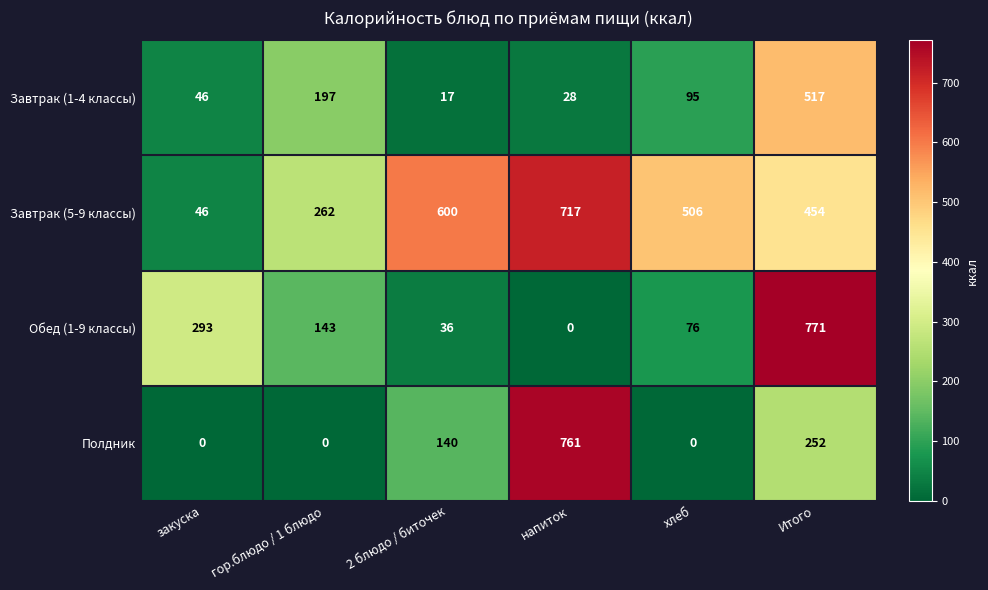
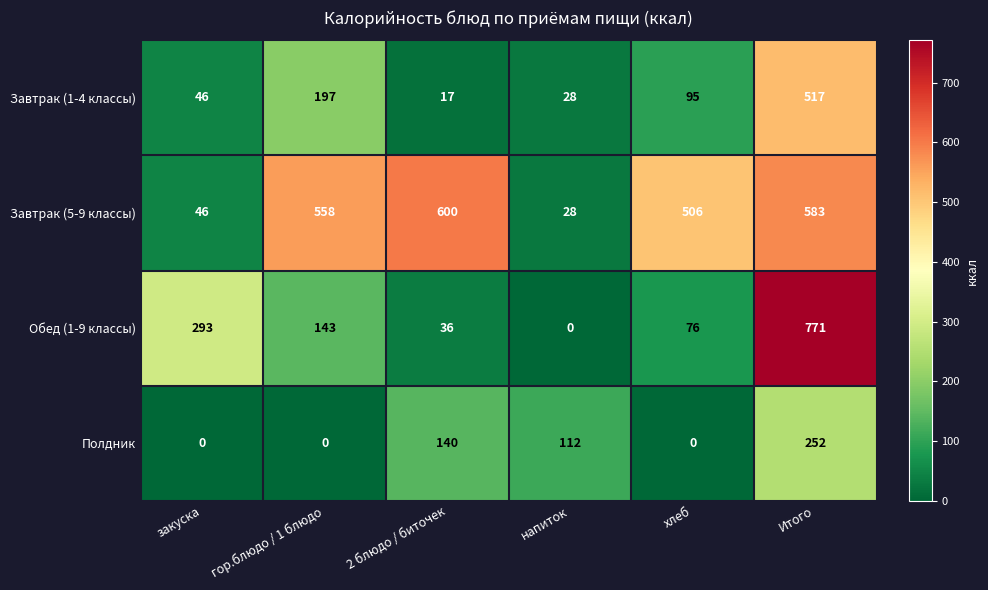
Завтрак (5-9 классы), гор.блюдо / 1 блюдо: 262 -> 558
Завтрак (5-9 классы), напиток: 717 -> 28
Завтрак (5-9 классы), Итого: 454 -> 583
Полдник, напиток: 761 -> 112
